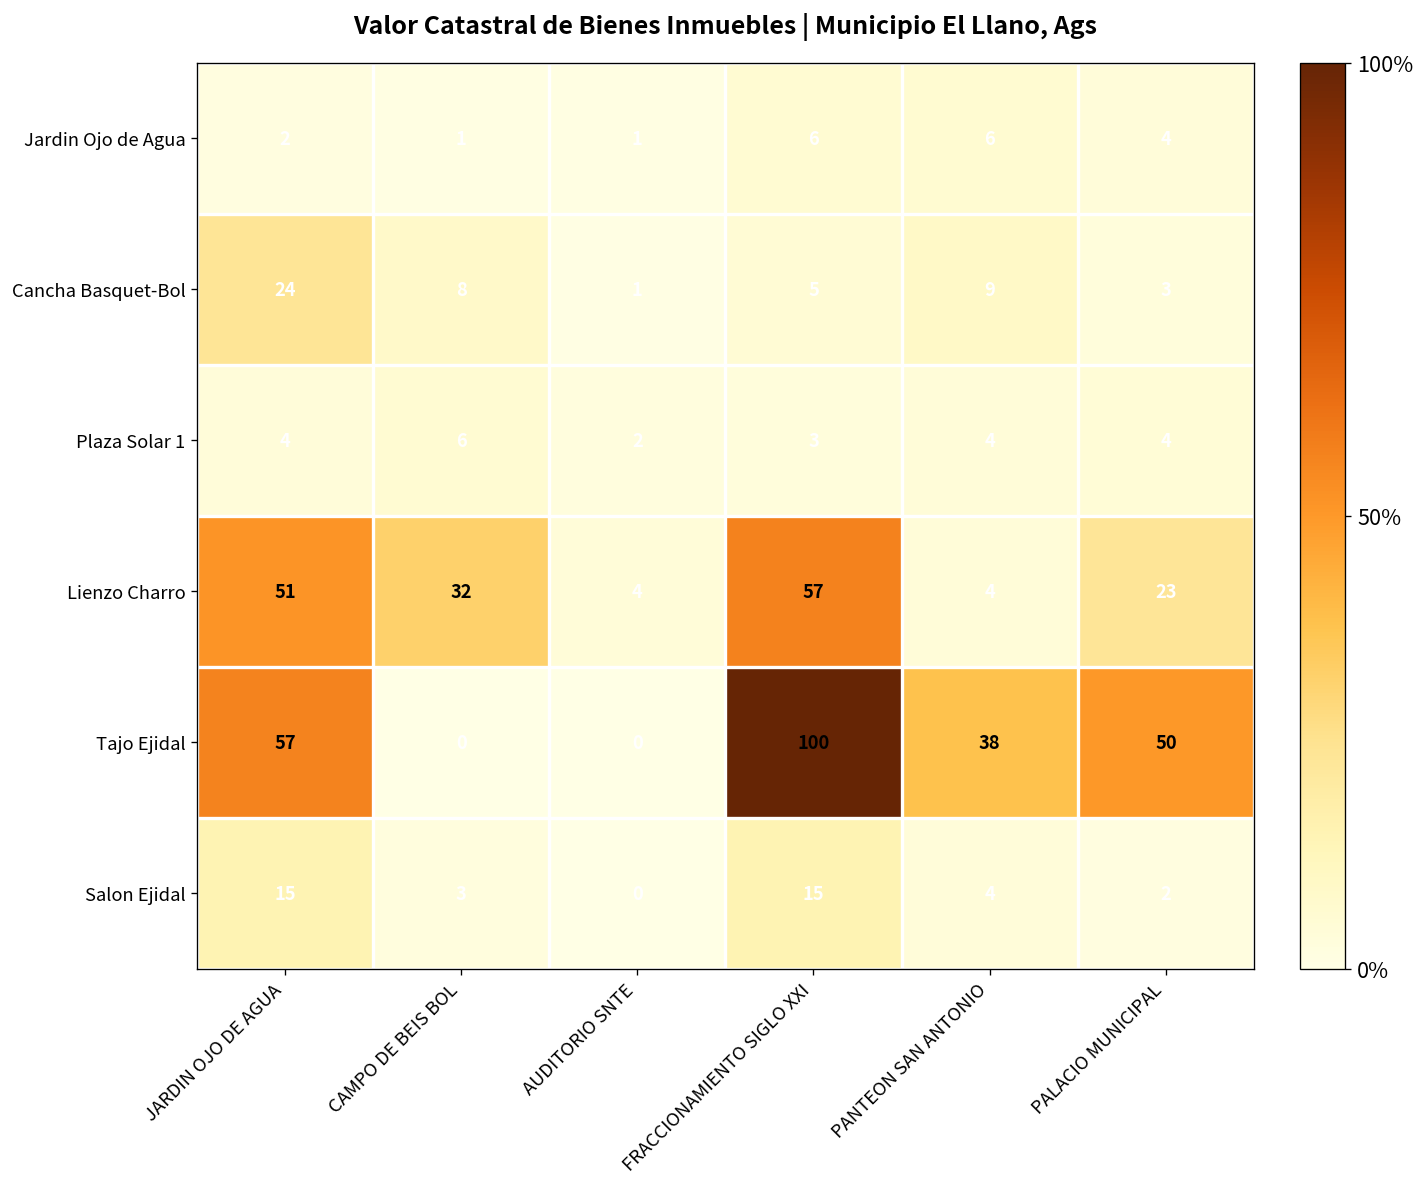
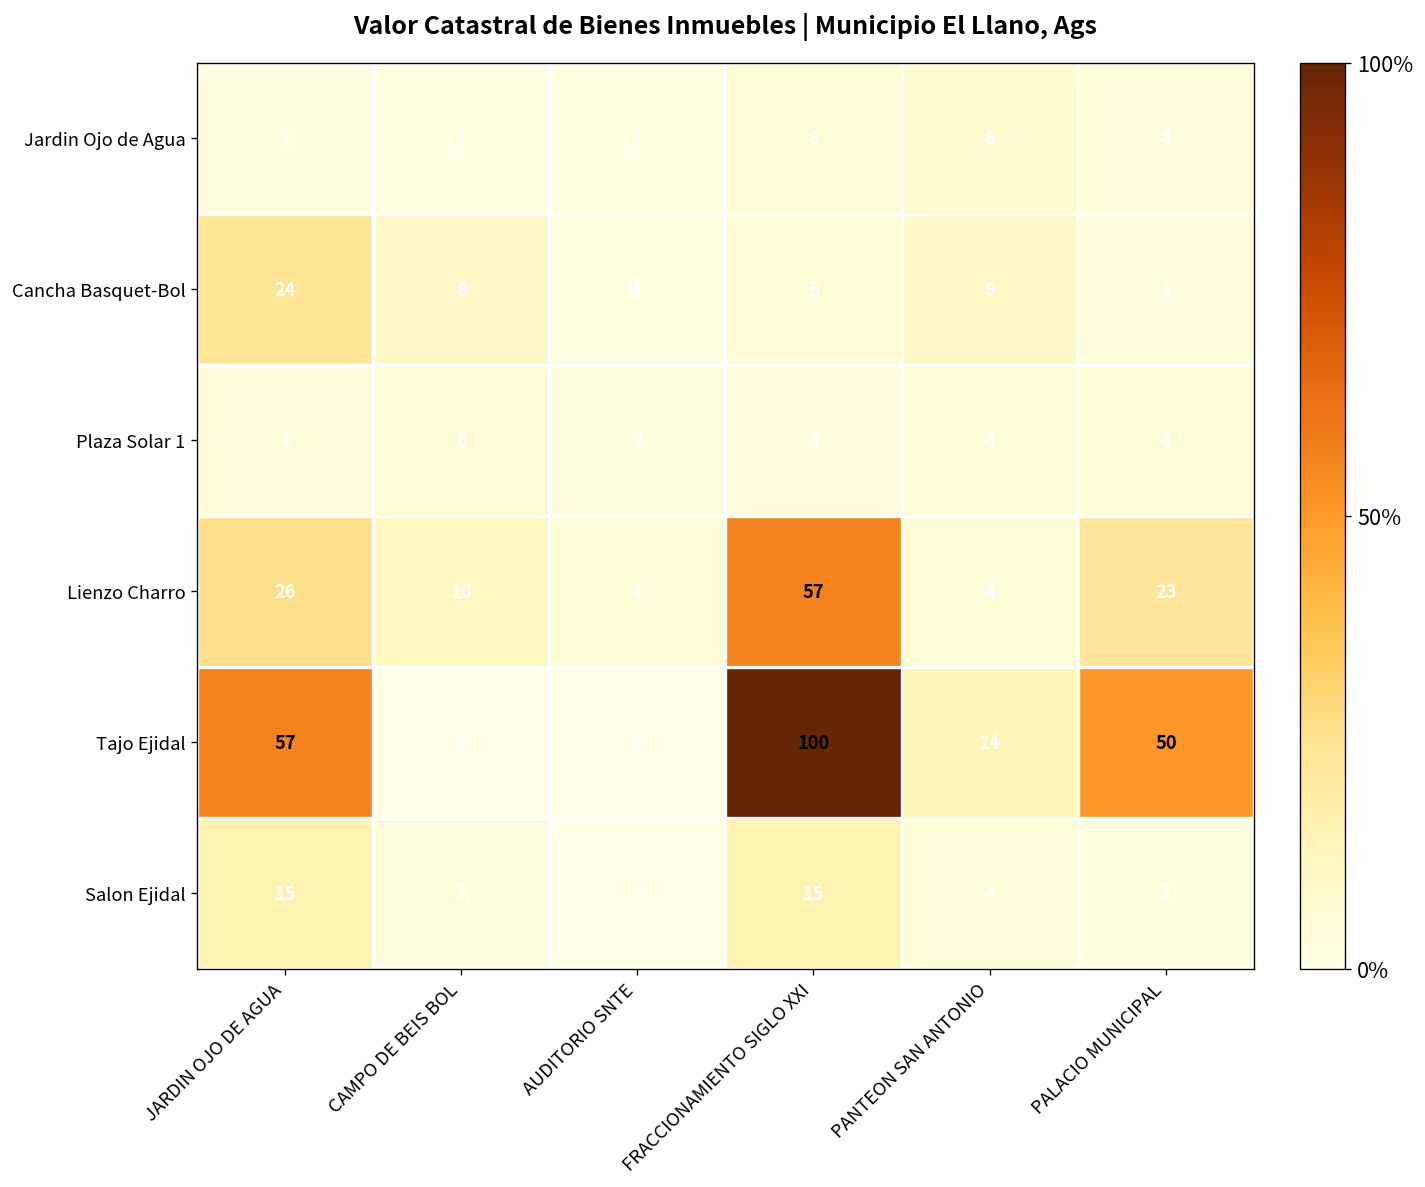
Lienzo Charro, JARDIN OJO DE AGUA: 51 -> 26
Lienzo Charro, CAMPO DE BEIS BOL: 32 -> 10
Tajo Ejidal, PANTEON SAN ANTONIO: 38 -> 14
